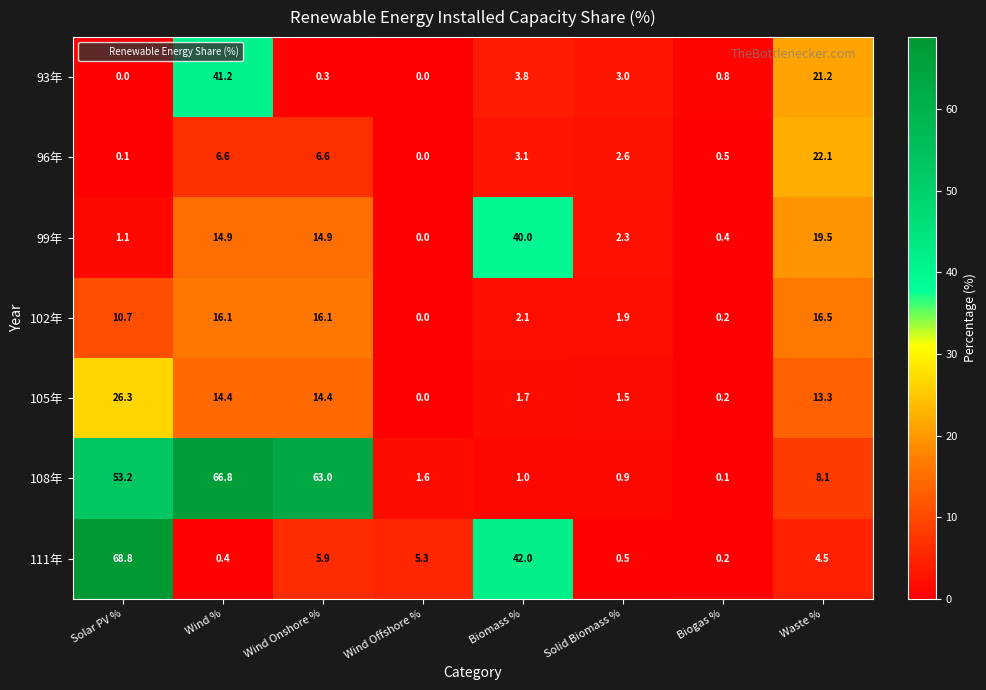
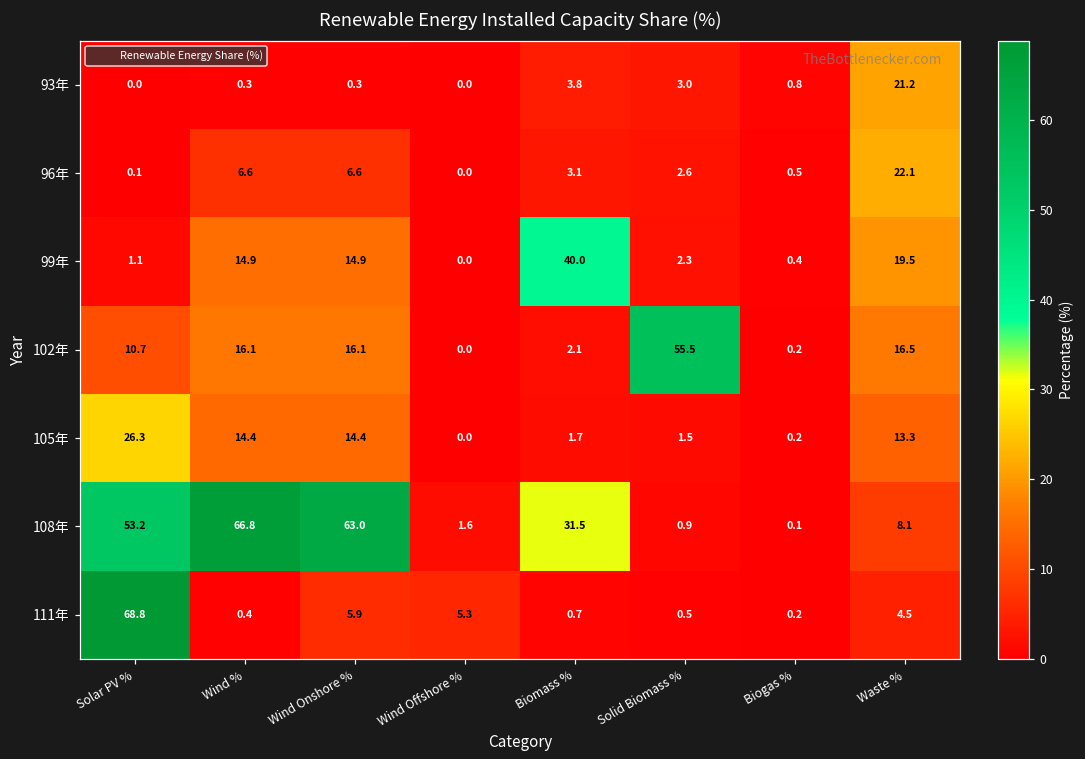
93年, Wind %: 41.2 -> 0.3
102年, Solid Biomass %: 1.9 -> 55.5
108年, Biomass %: 1.0 -> 31.5
111年, Biomass %: 42.0 -> 0.7
